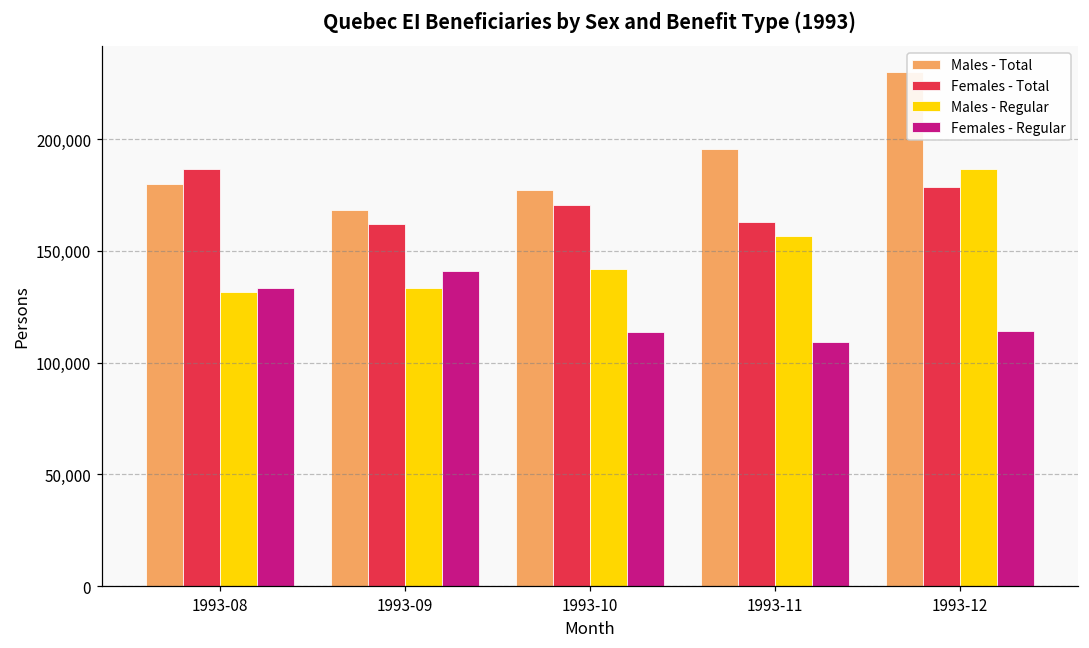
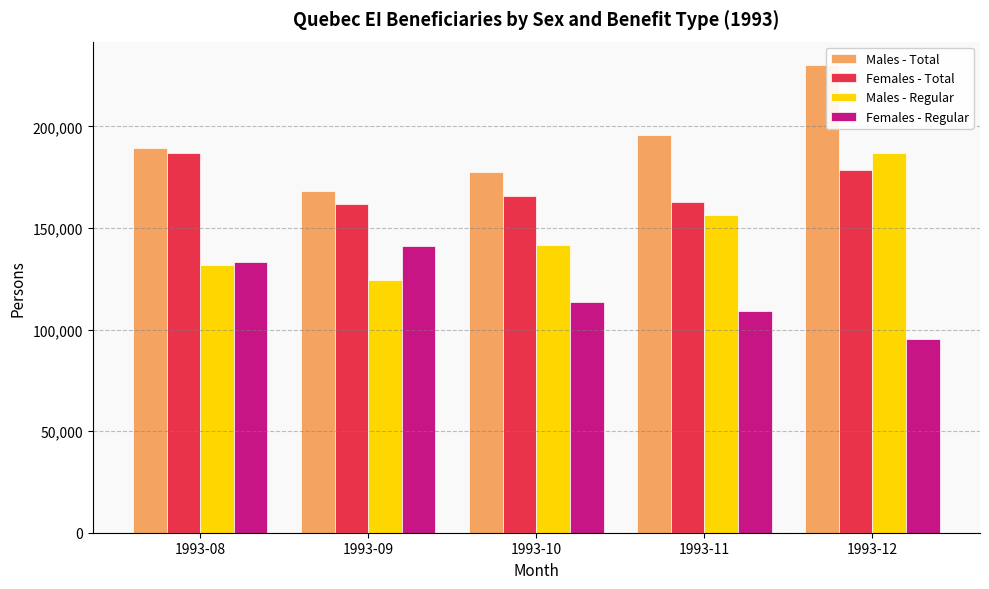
Males - Total, 1993-08: 180,000 -> 190,000
Males - Regular, 1993-09: 133,000 -> 125,000
Females - Total, 1993-10: 170,000 -> 166,000
Females - Regular, 1993-12: 114,000 -> 95,000
